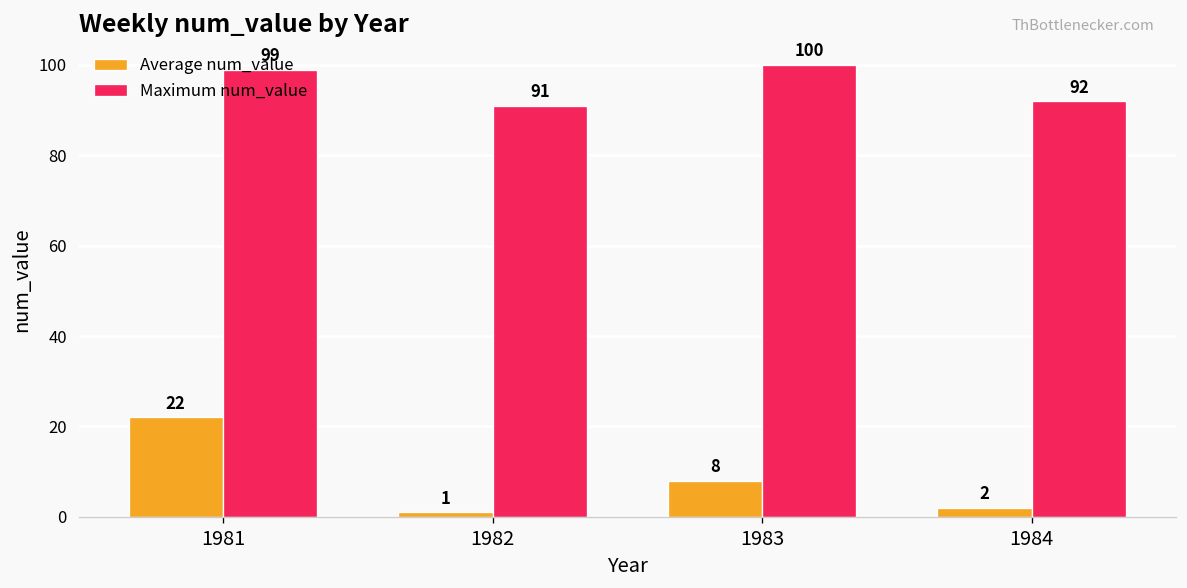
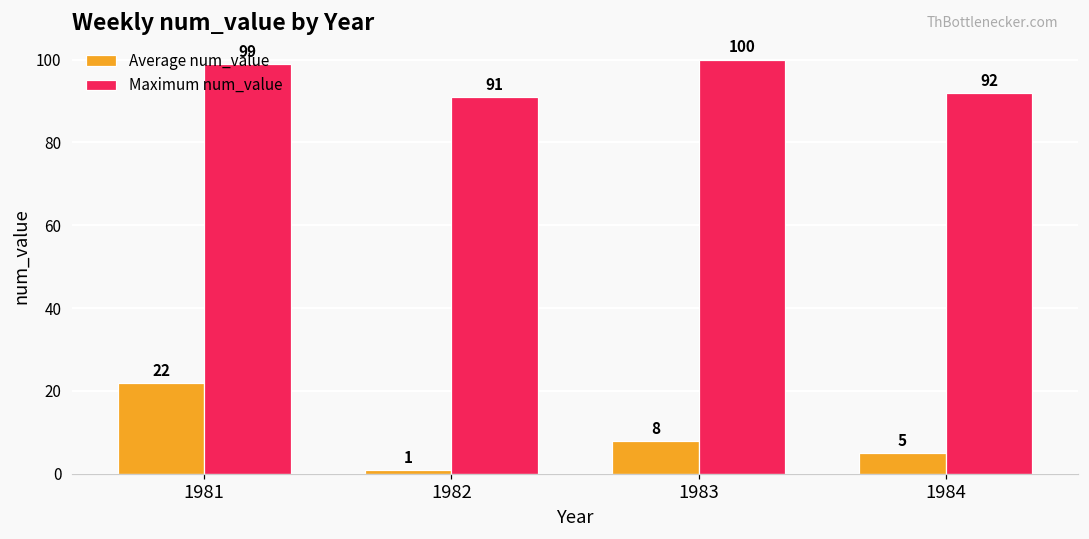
Average num_value, 1984: 2 -> 5
